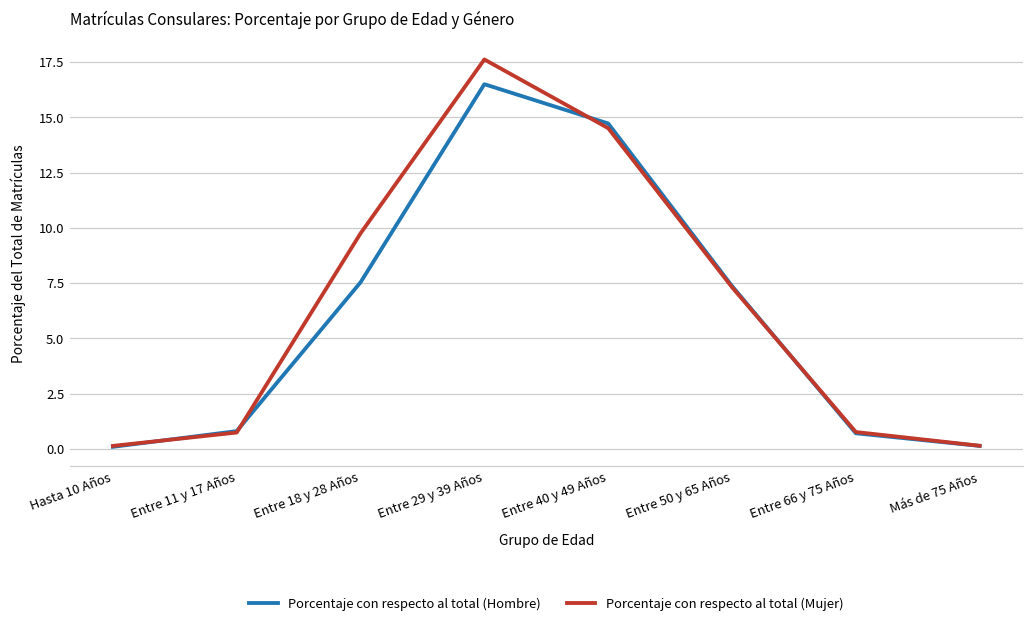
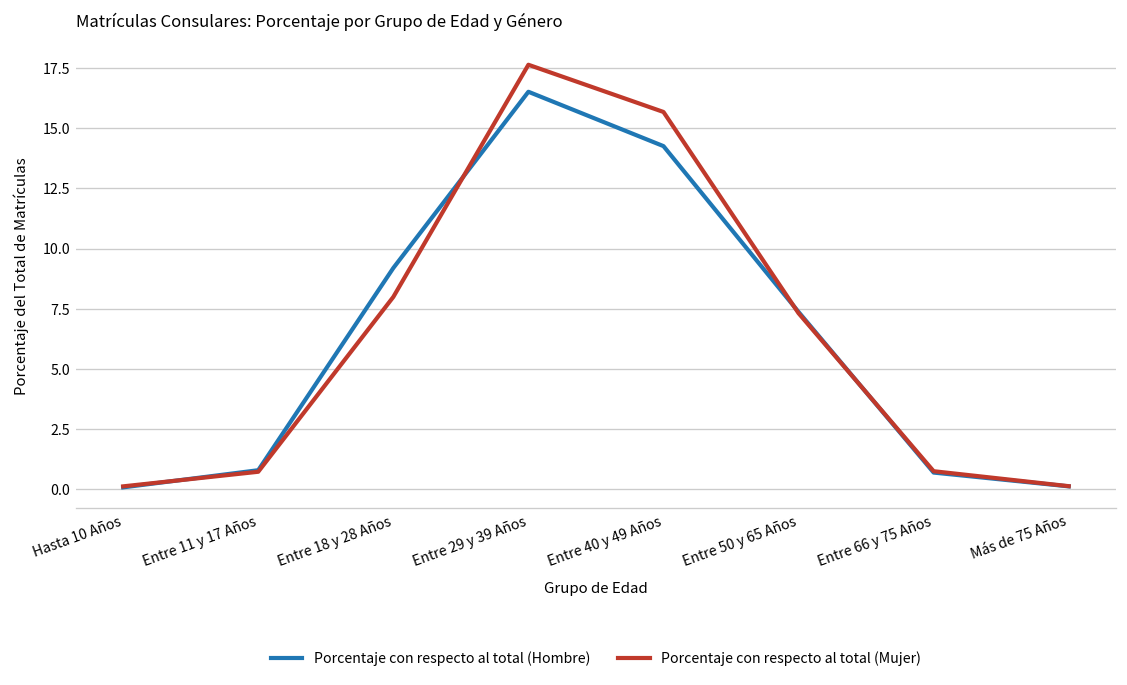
Porcentaje con respecto al total (Hombre), Entre 18 y 28 Años: 7.5 -> 9.2
Porcentaje con respecto al total (Mujer), Entre 18 y 28 Años: 9.8 -> 8.0
Porcentaje con respecto al total (Hombre), Entre 40 y 49 Años: 14.7 -> 14.3
Porcentaje con respecto al total (Mujer), Entre 40 y 49 Años: 14.5 -> 15.7
